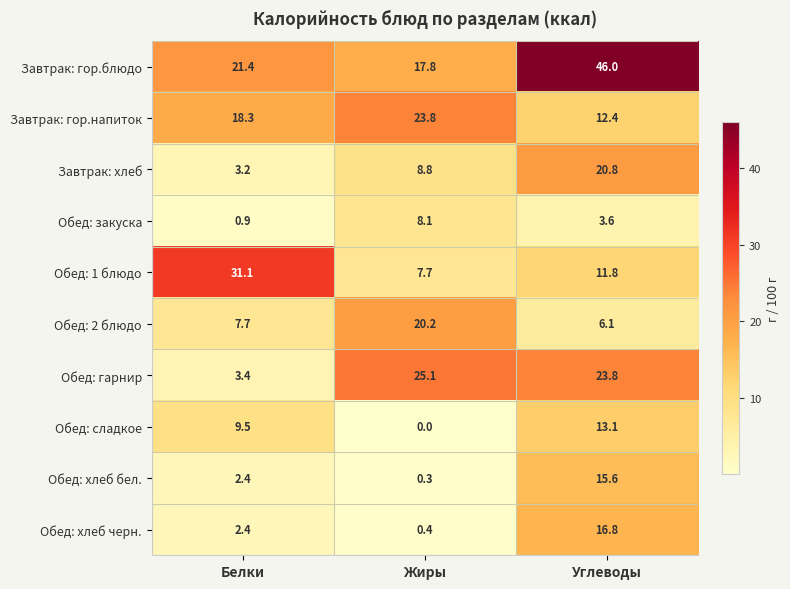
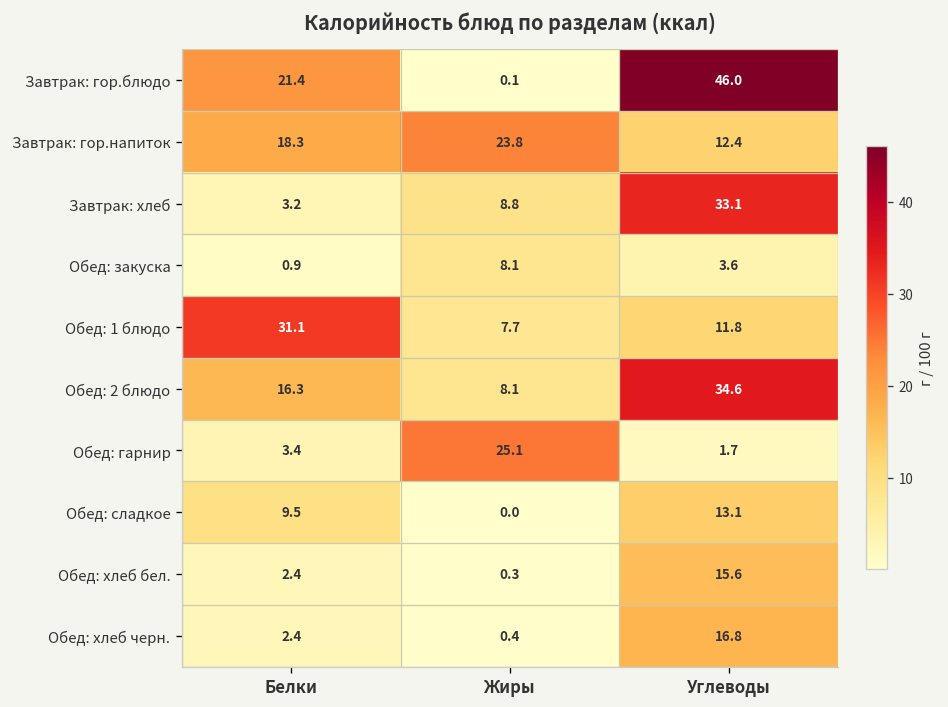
Завтрак: гор.блюдо, Жиры: 17.8 -> 0.1
Завтрак: хлеб, Углеводы: 20.8 -> 33.1
Обед: 2 блюдо, Белки: 7.7 -> 16.3
Обед: 2 блюдо, Жиры: 20.2 -> 8.1
Обед: 2 блюдо, Углеводы: 6.1 -> 34.6
Обед: гарнир, Углеводы: 23.8 -> 1.7
